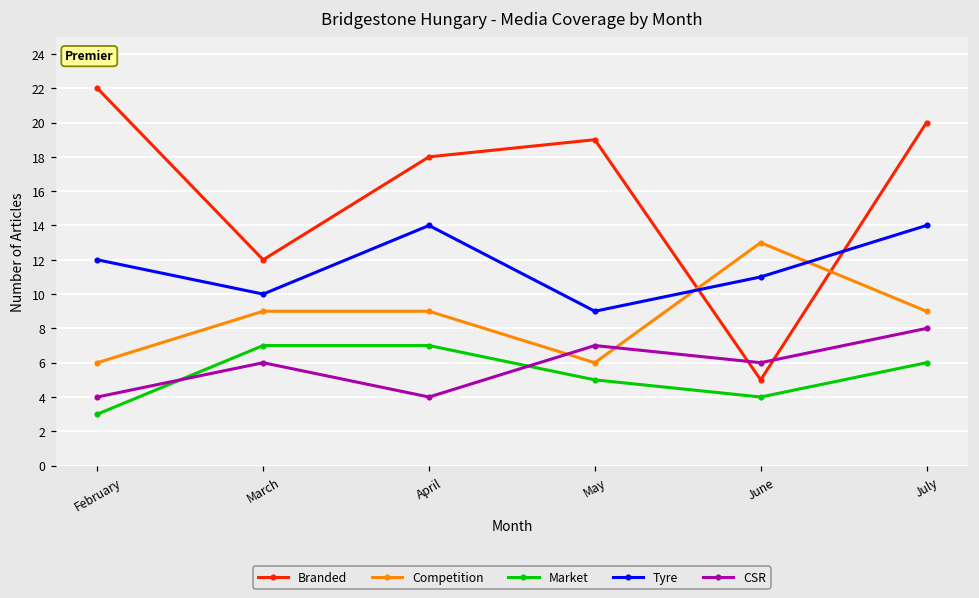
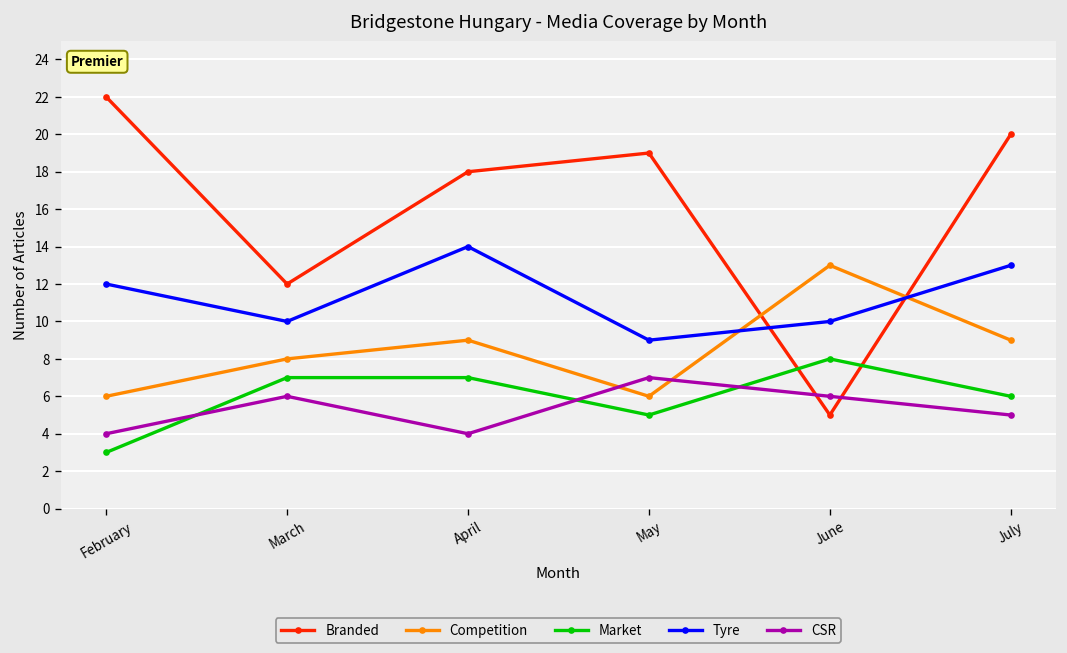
Competition, March: 9 -> 8
Market, June: 4 -> 8
Tyre, June: 11 -> 10
Tyre, July: 14 -> 13
CSR, July: 8 -> 5
